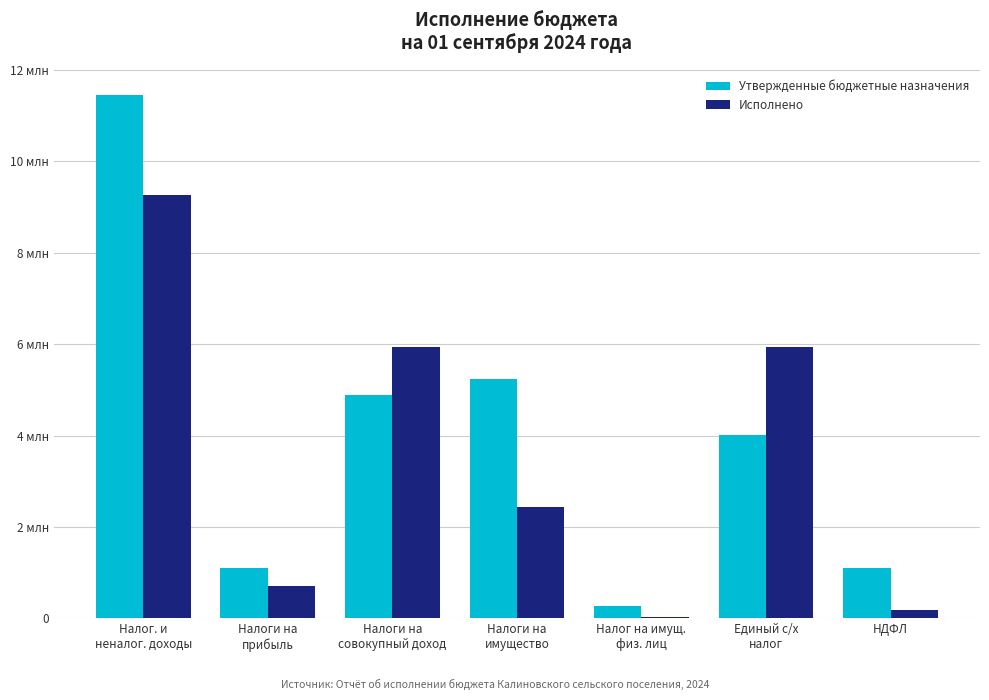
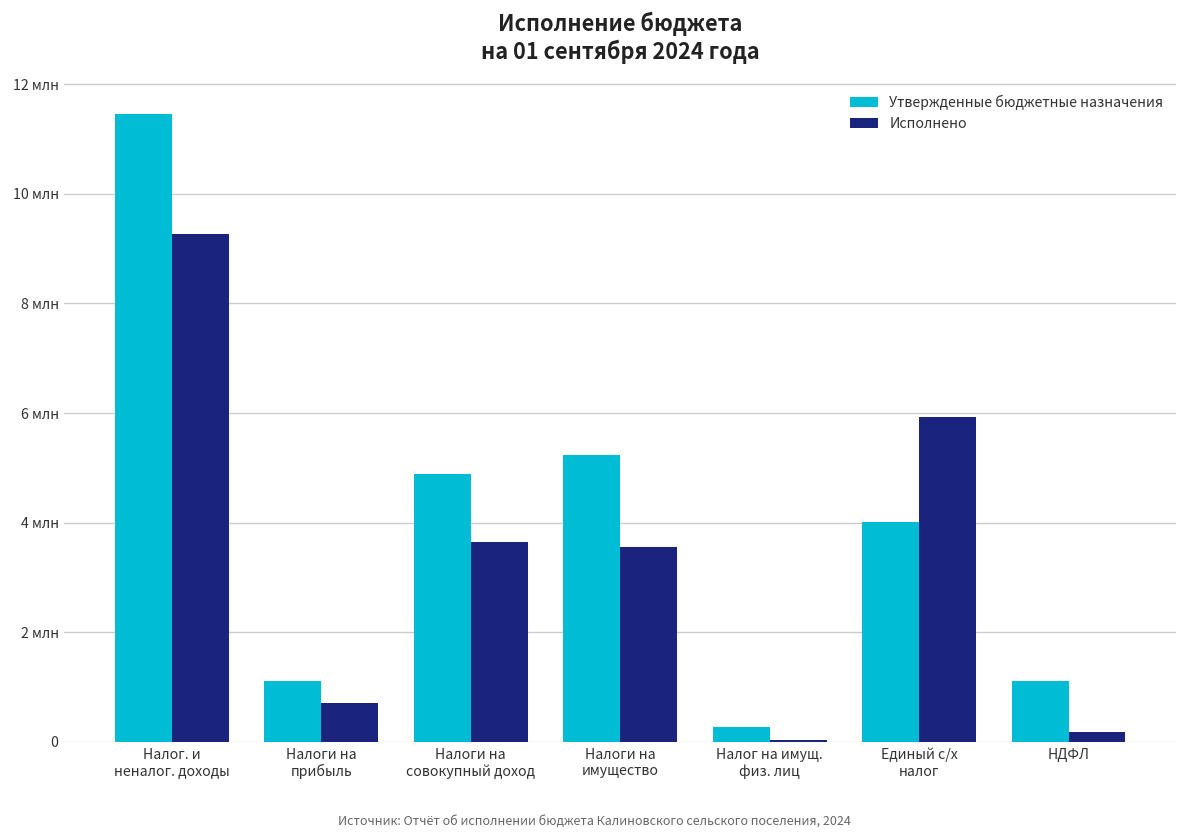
Исполнено, Налоги на совокупный доход: 5.9 млн -> 3.7 млн
Исполнено, Налоги на имущество: 2.4 млн -> 3.6 млн
